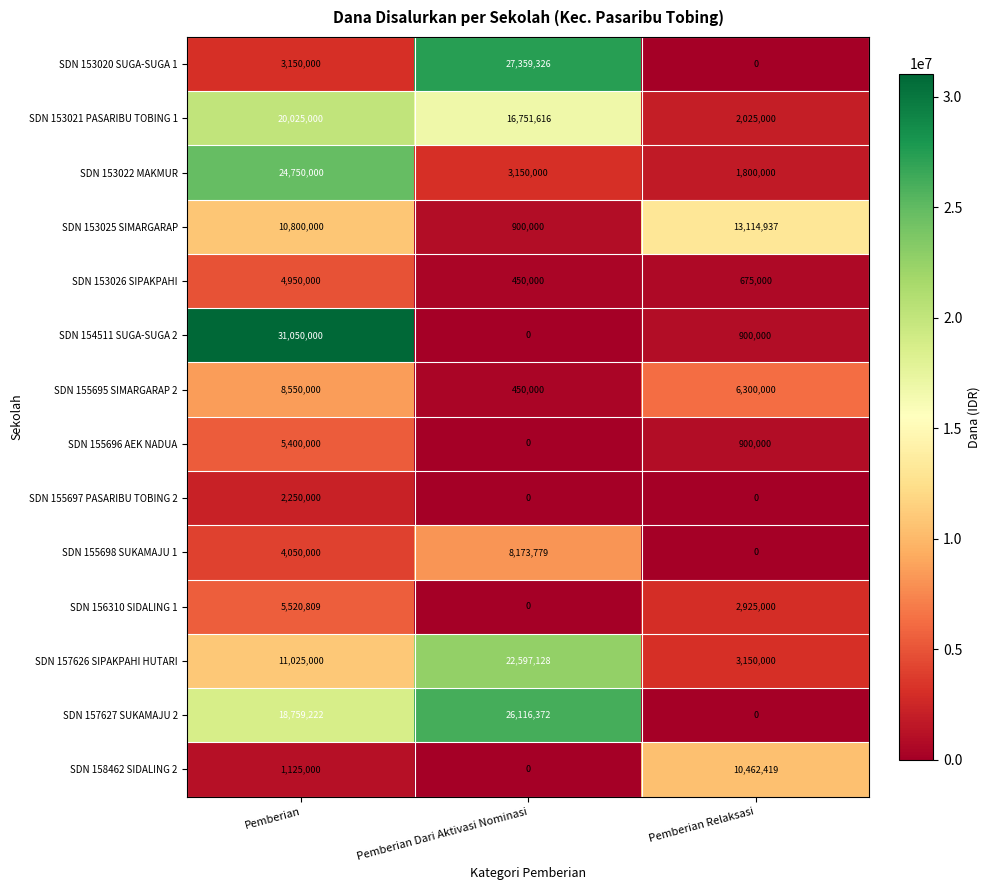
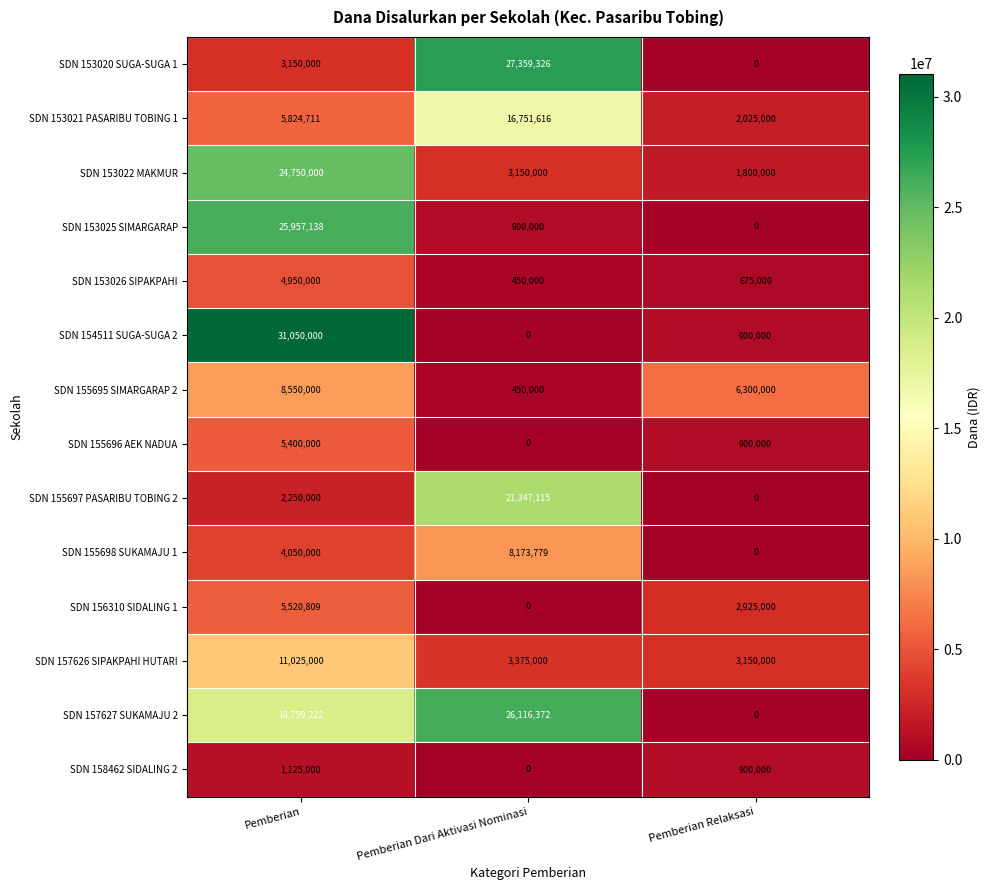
SDN 153021 PASARIBU TOBING 1, Pemberian: 20,025,000 -> 5,824,711
SDN 153025 SIMARGARAP, Pemberian: 10,800,000 -> 25,957,138
SDN 153025 SIMARGARAP, Pemberian Relaksasi: 13,114,937 -> 0
SDN 155697 PASARIBU TOBING 2, Pemberian Dari Aktivasi Nominasi: 0 -> 21,347,115
SDN 157626 SIPAKPAHI HUTARI, Pemberian Dari Aktivasi Nominasi: 22,597,128 -> 3,375,000
SDN 158462 SIDALING 2, Pemberian Relaksasi: 10,462,419 -> 900,000
